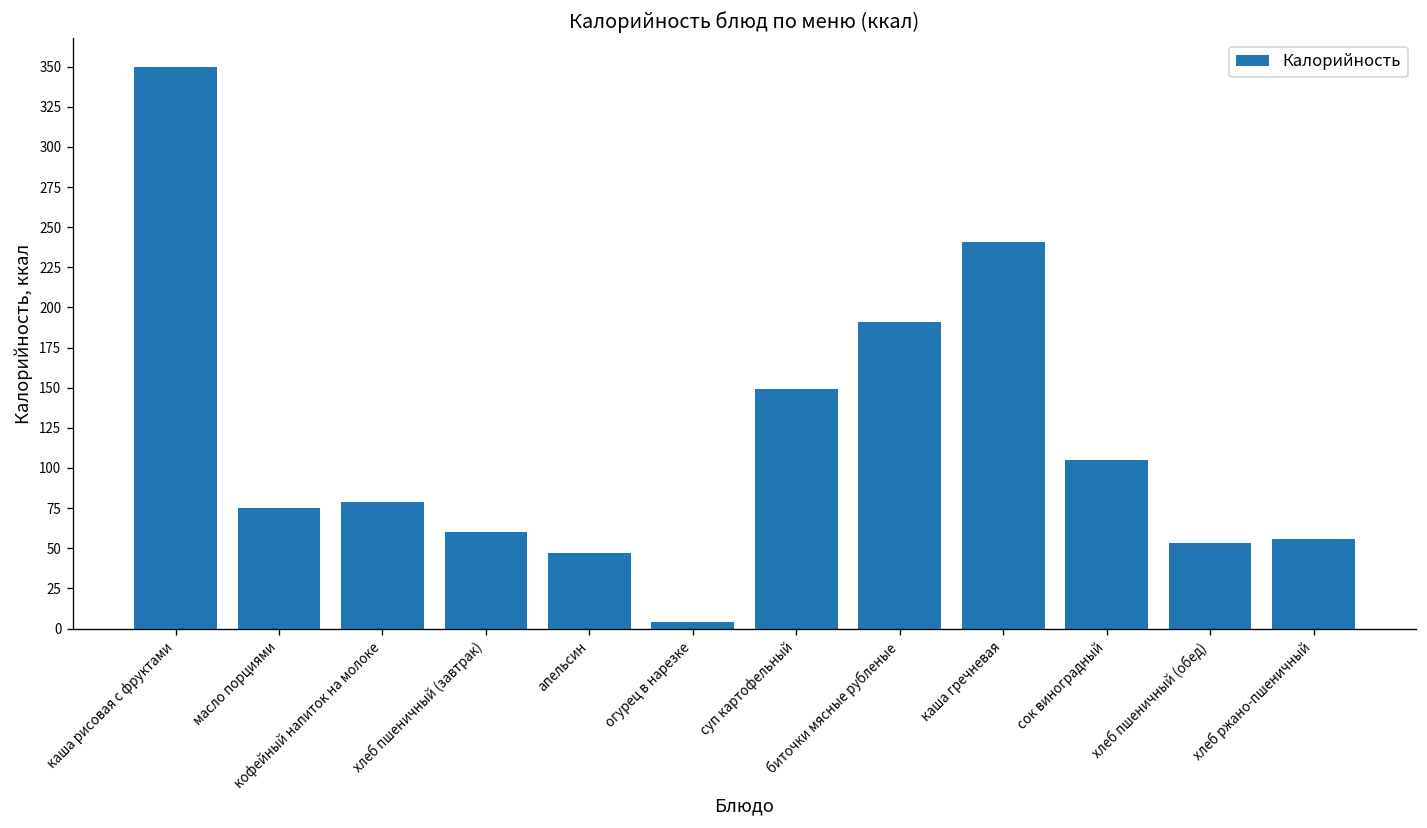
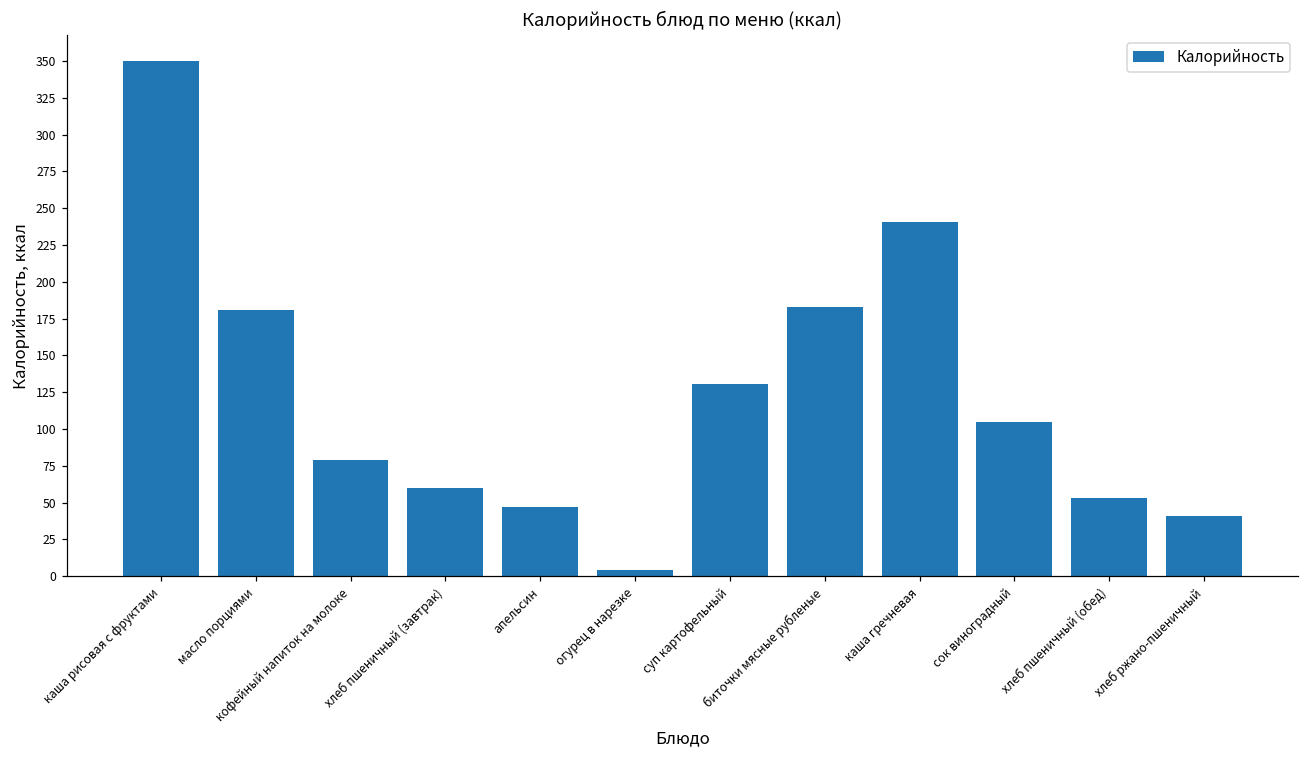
масло порциями: 75 -> 181
суп картофельный: 150 -> 131
биточки мясные рубленые: 191 -> 183
хлеб ржано-пшеничный: 56 -> 41
